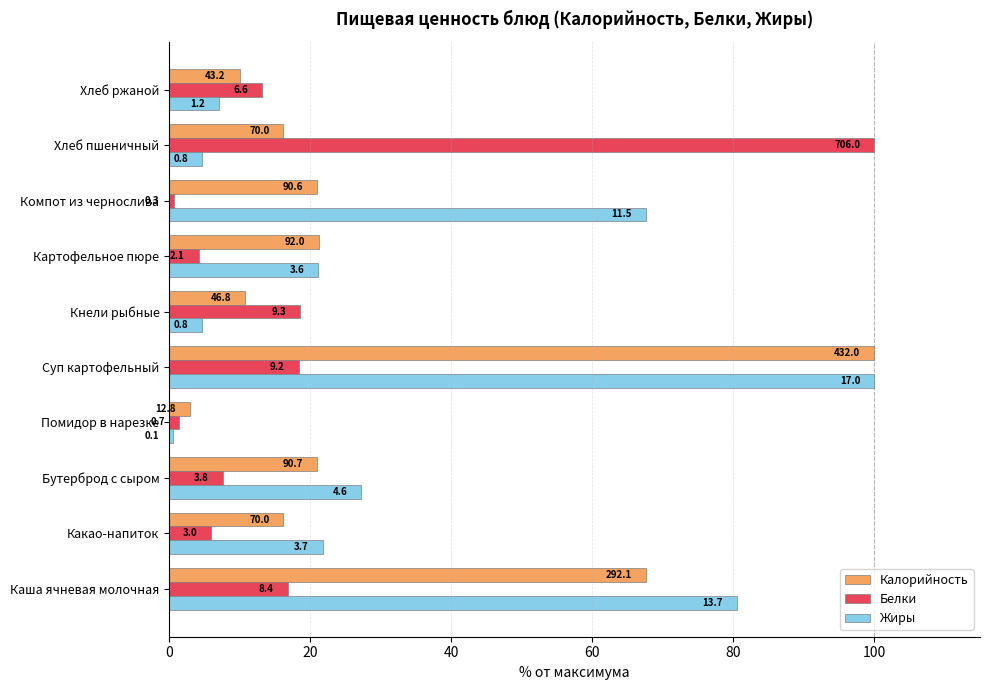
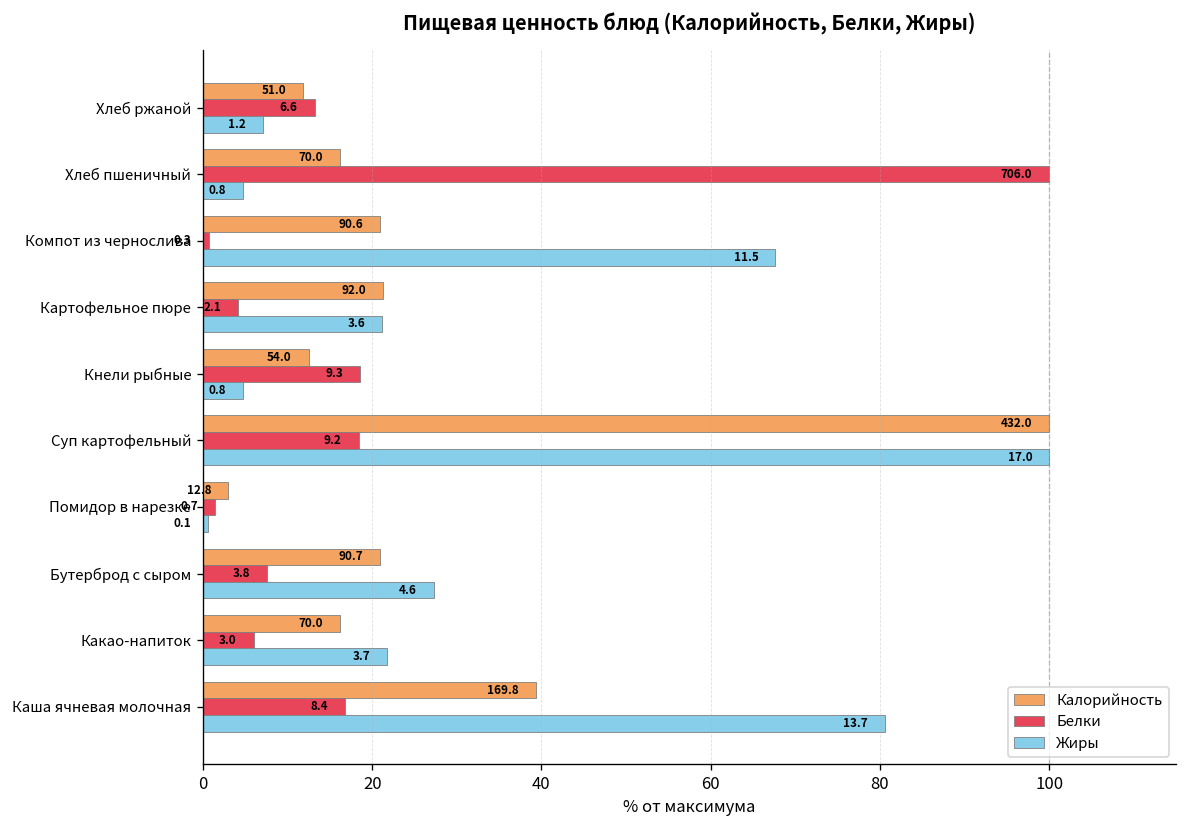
Калорийность, Хлеб ржаной: 43.2 -> 51.0
Калорийность, Кнели рыбные: 46.8 -> 54.0
Калорийность, Каша ячневая молочная: 292.1 -> 169.8
